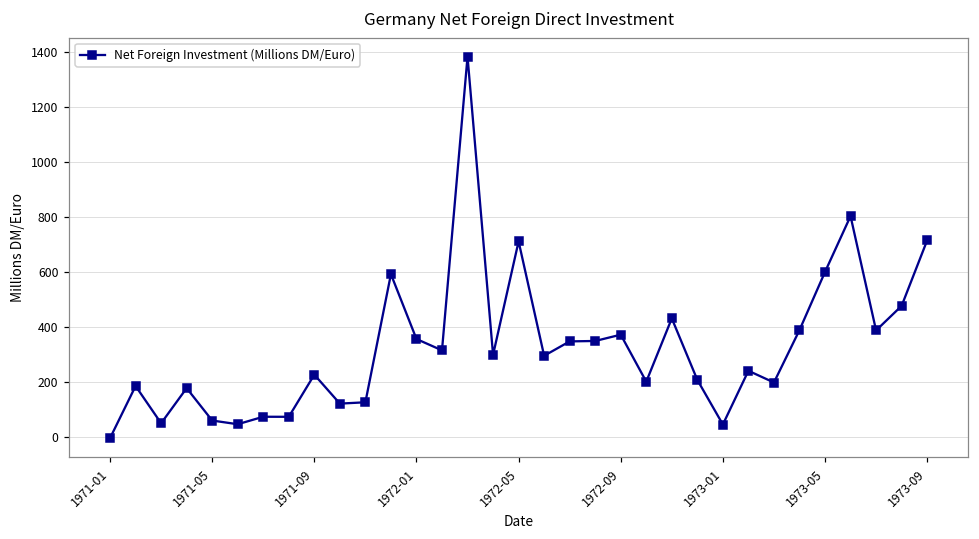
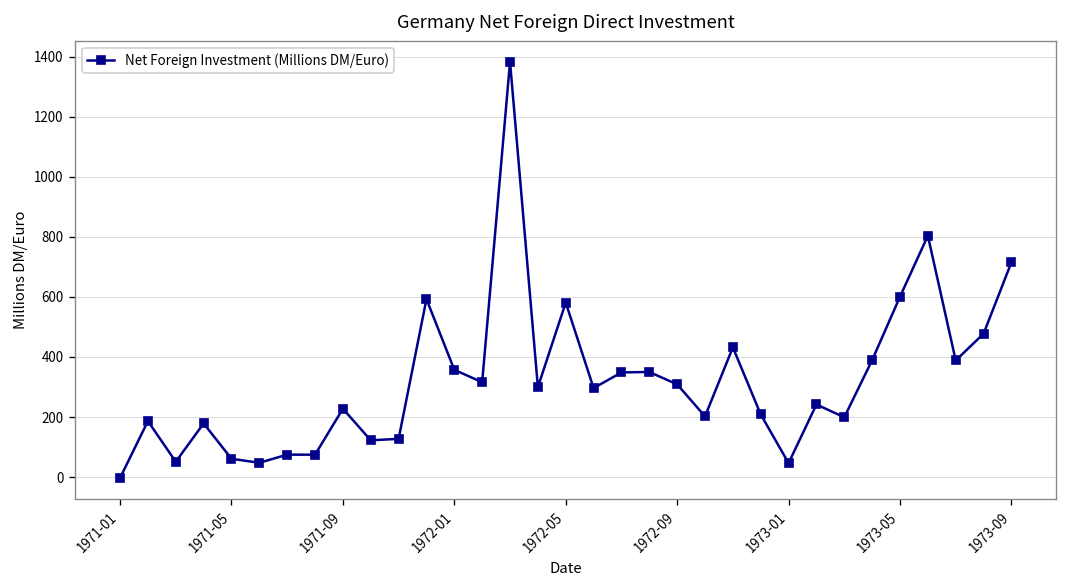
1972-05: 710 -> 580
1972-09: 370 -> 310
